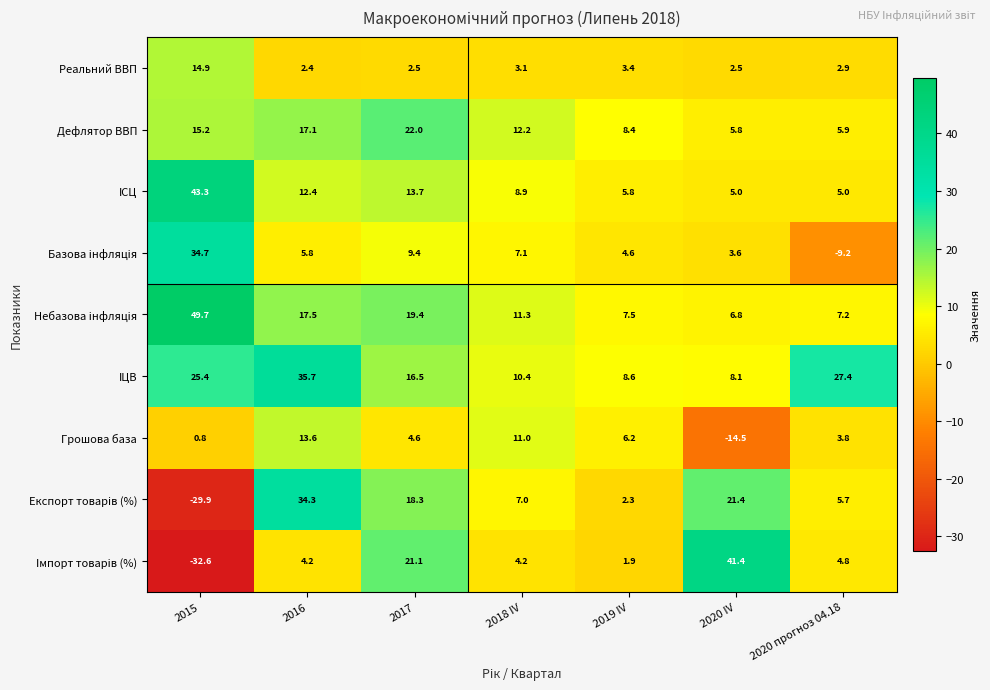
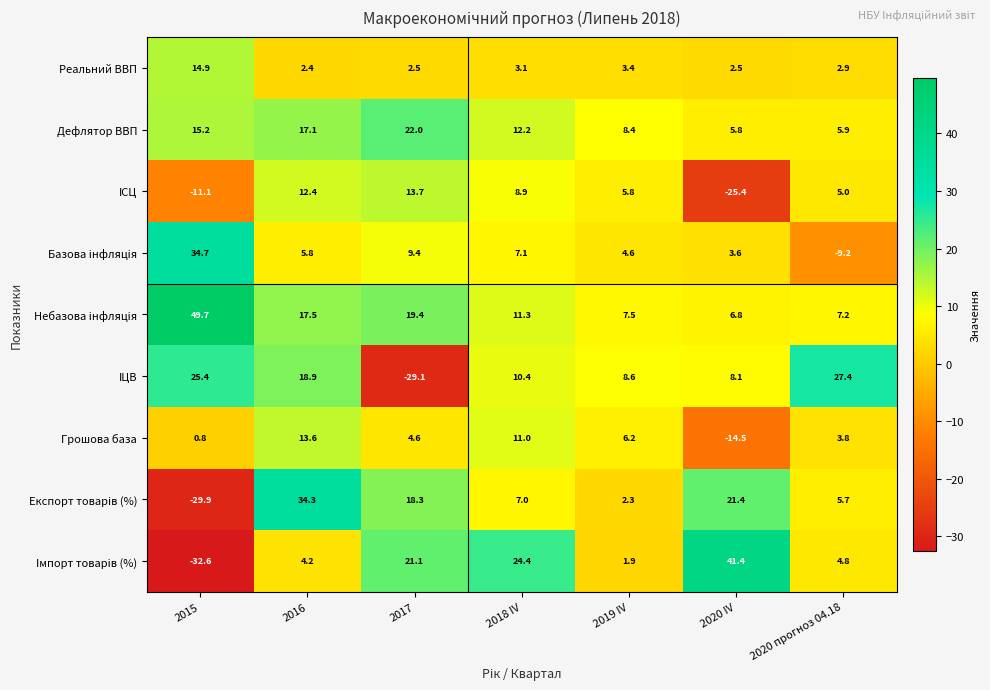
ІСЦ, 2015: 43.3 -> -11.1
ІСЦ, 2020 IV: 5.0 -> -25.4
ІЦВ, 2016: 35.7 -> 18.9
ІЦВ, 2017: 16.5 -> -29.1
Імпорт товарів (%), 2018 IV: 4.2 -> 24.4
